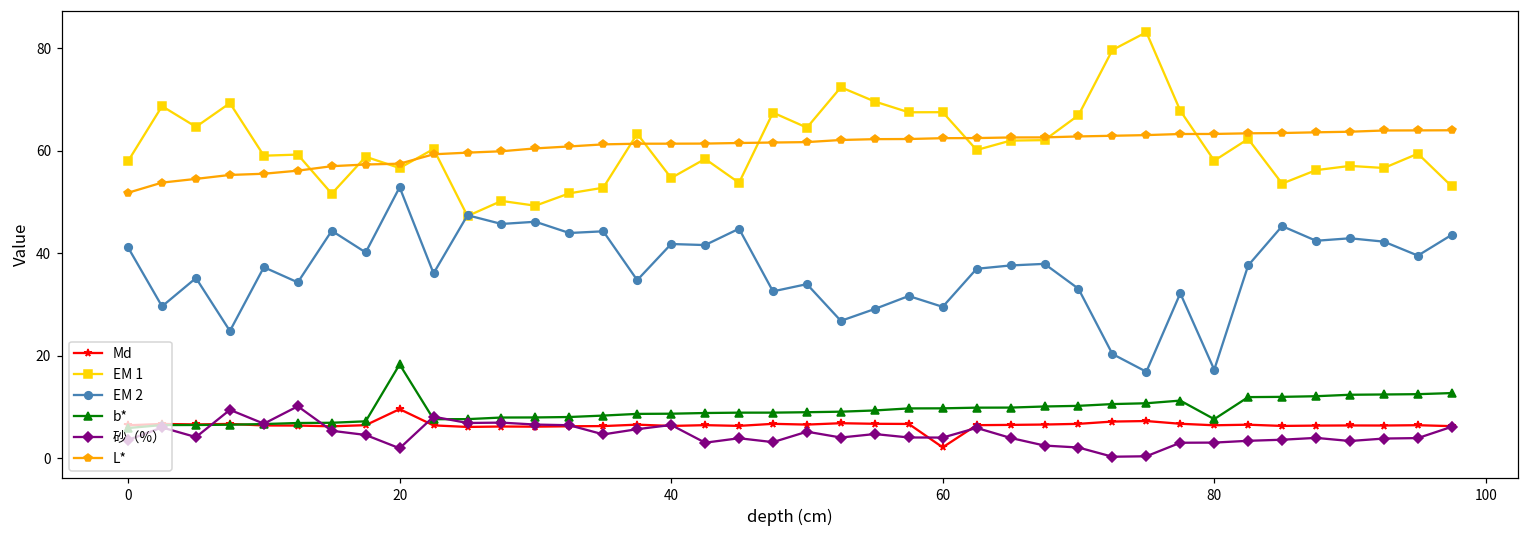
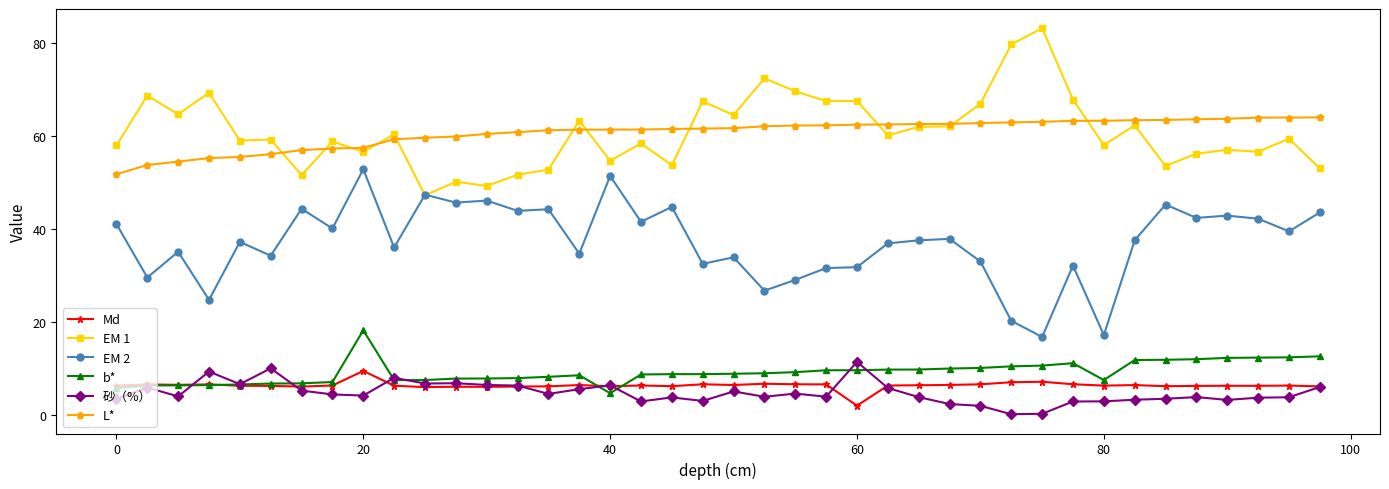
砂（%）, 20: 2 -> 4
EM 2, 40: 42 -> 51
b*, 40: 9 -> 5
EM 2, 60: 30 -> 32
砂（%）, 60: 4 -> 12
